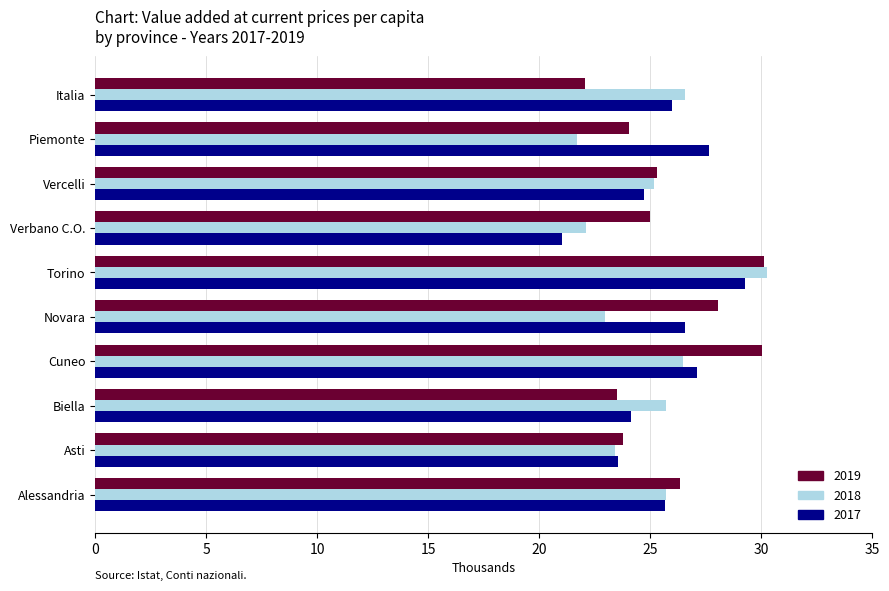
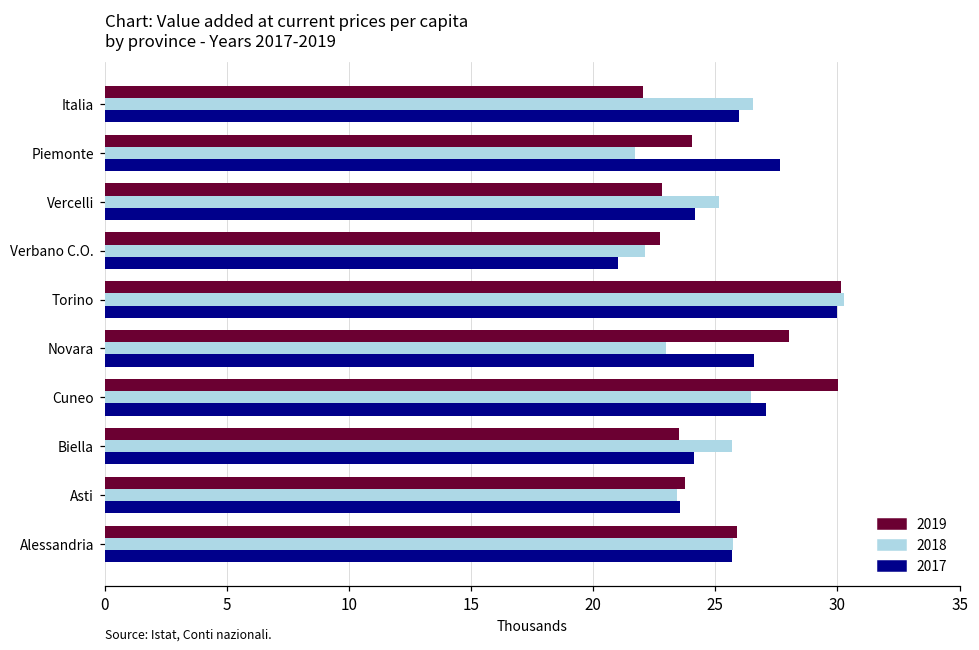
2019, Vercelli: 25.3 -> 22.8
2017, Vercelli: 24.7 -> 24.2
2019, Verbano C.O.: 25.0 -> 22.7
2017, Torino: 29.3 -> 30.0
2019, Alessandria: 26.3 -> 25.9
